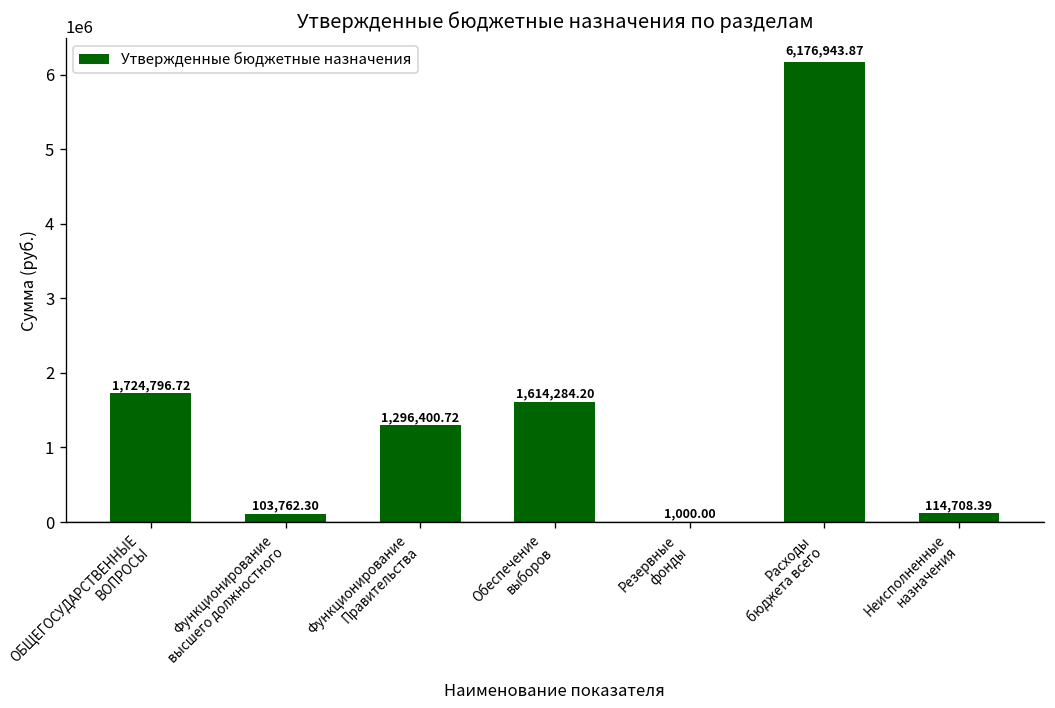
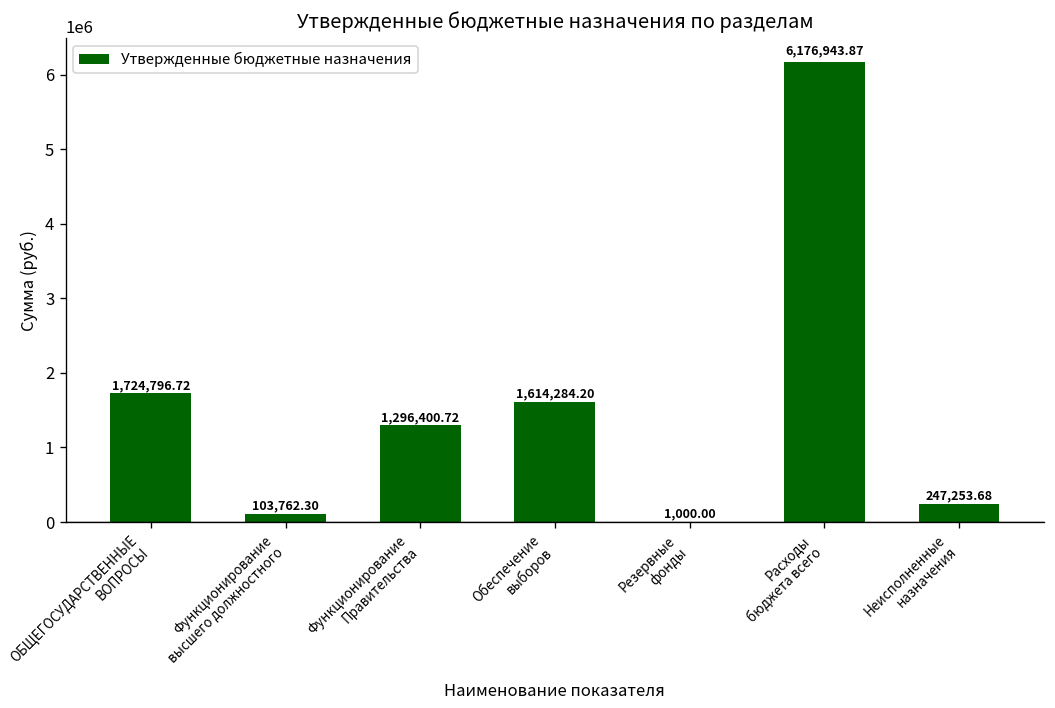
Неисполненные назначения: 114,708.39 -> 247,253.68
